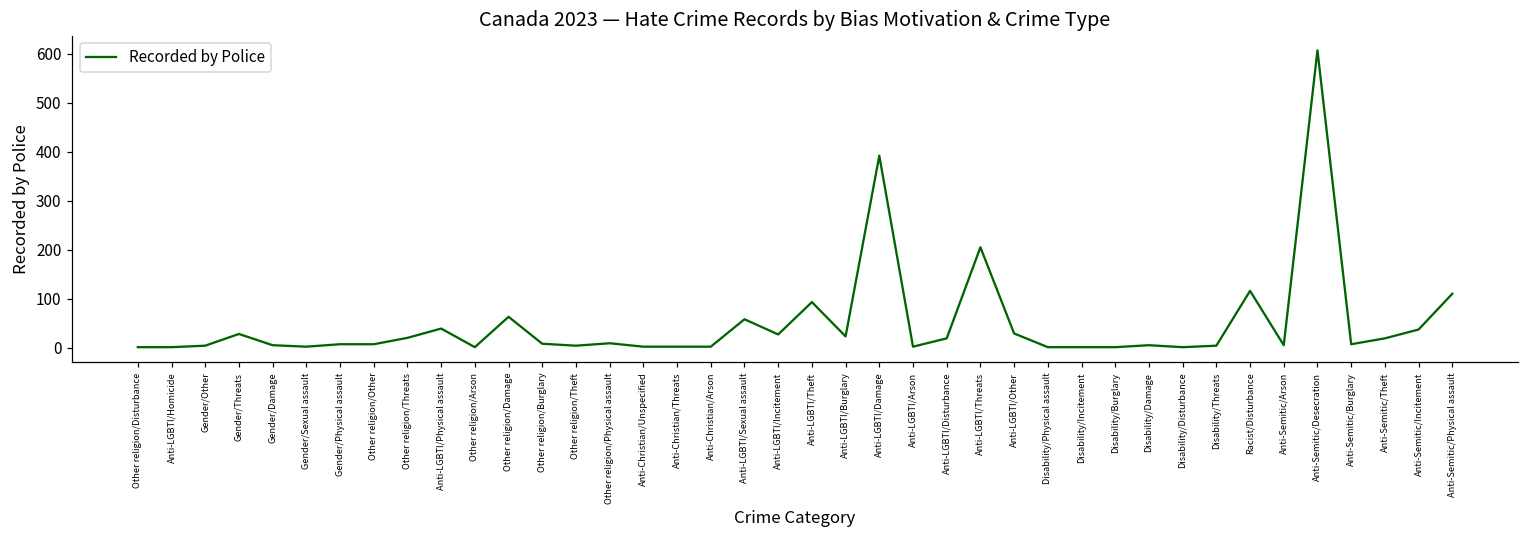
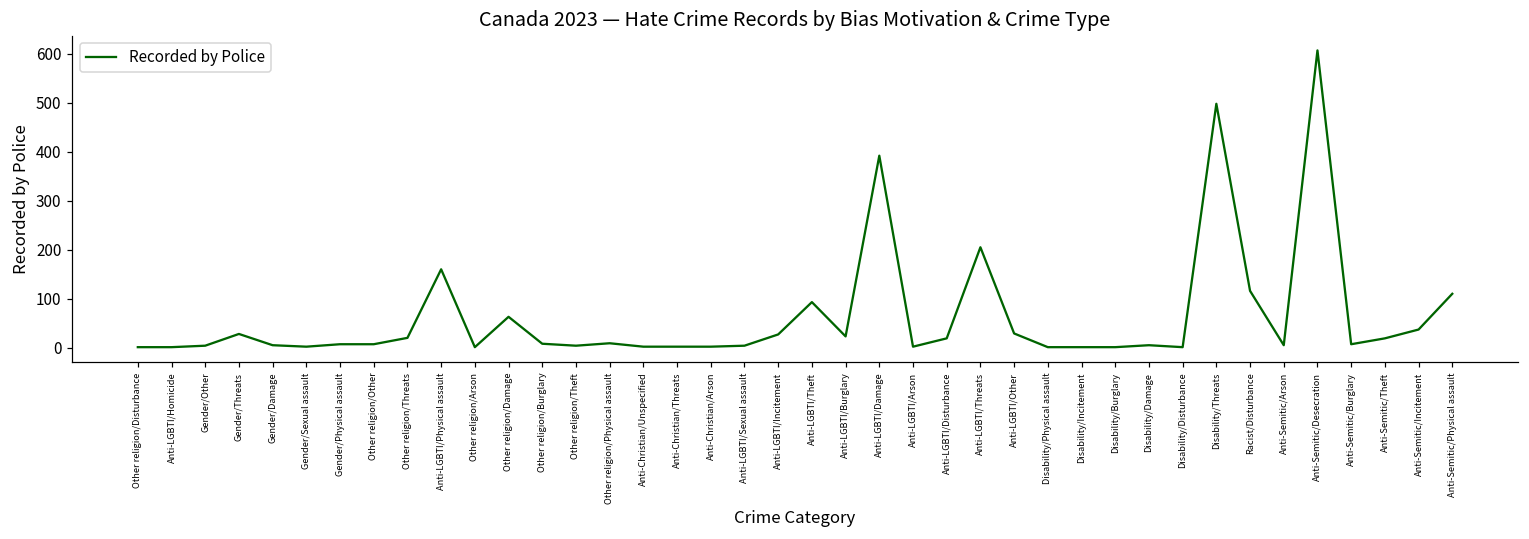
Anti-LGBTI/Physical assault: 40 -> 160
Anti-LGBTI/Sexual assault: 60 -> 0
Disability/Threats: 0 -> 500
